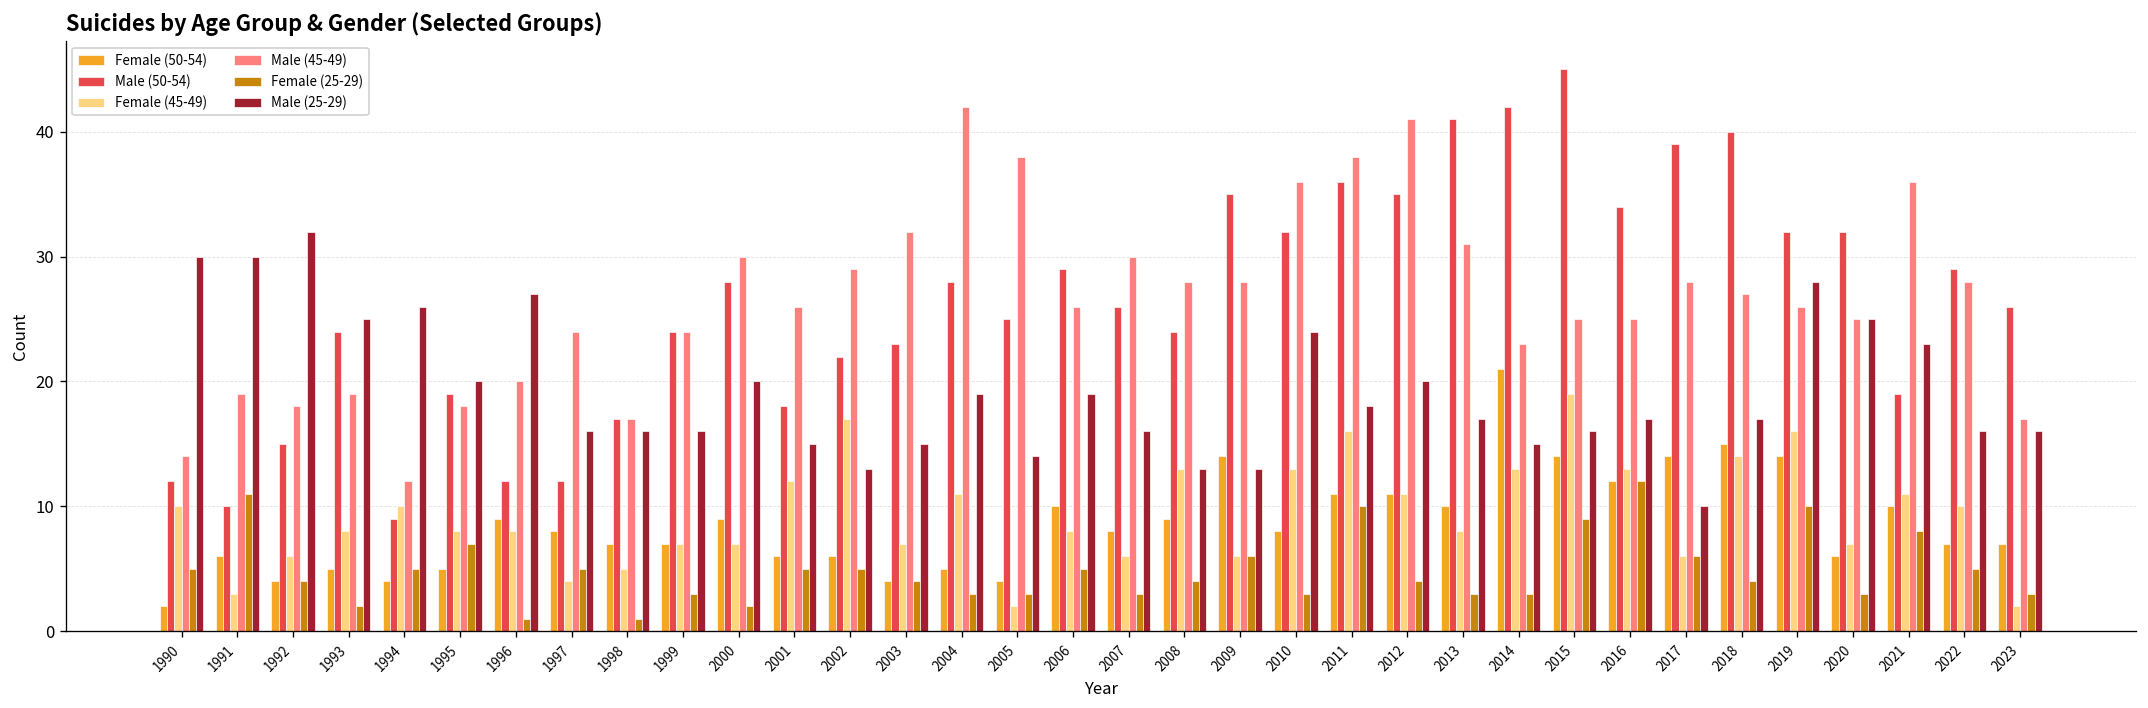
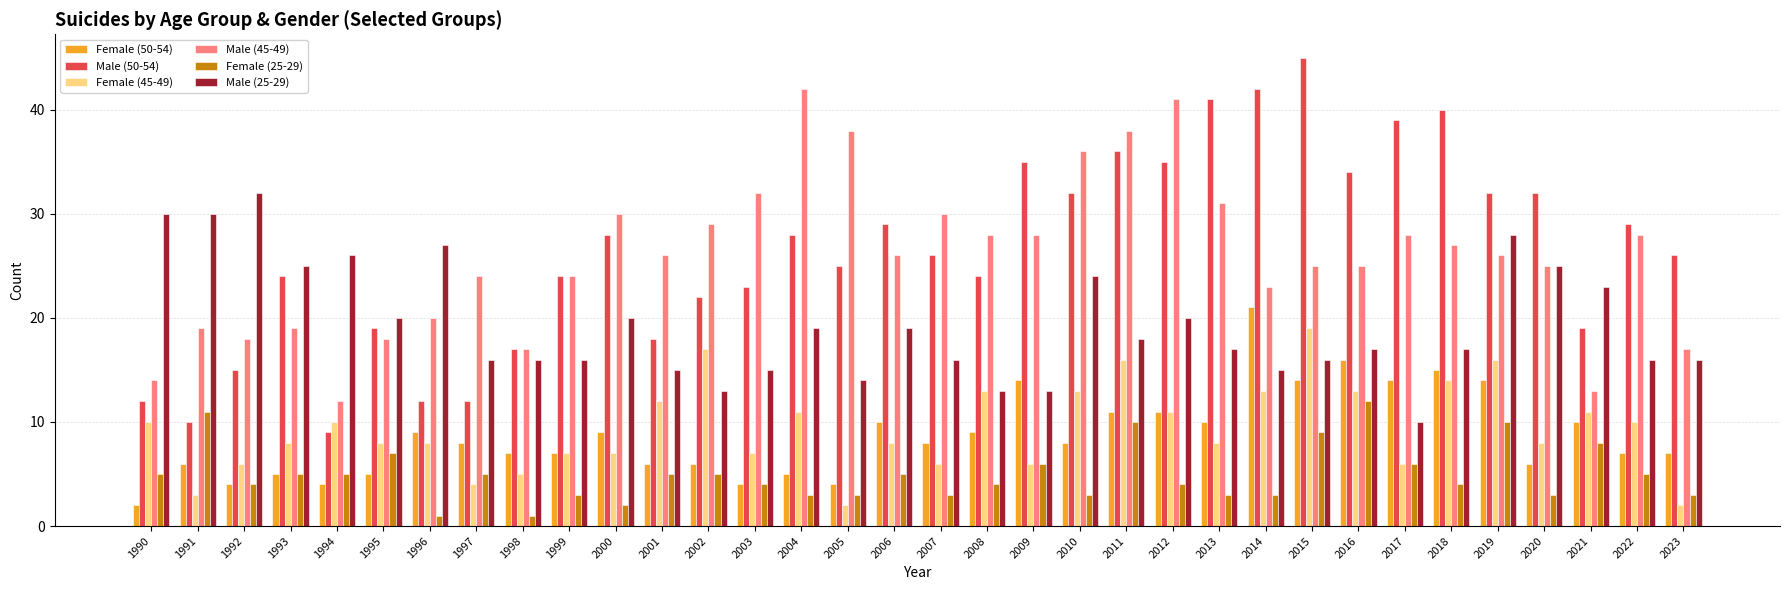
Female (25-29), 1993: 2 -> 5
Female (50-54), 2016: 12 -> 16
Female (45-49), 2020: 7 -> 8
Male (45-49), 2021: 36 -> 13
